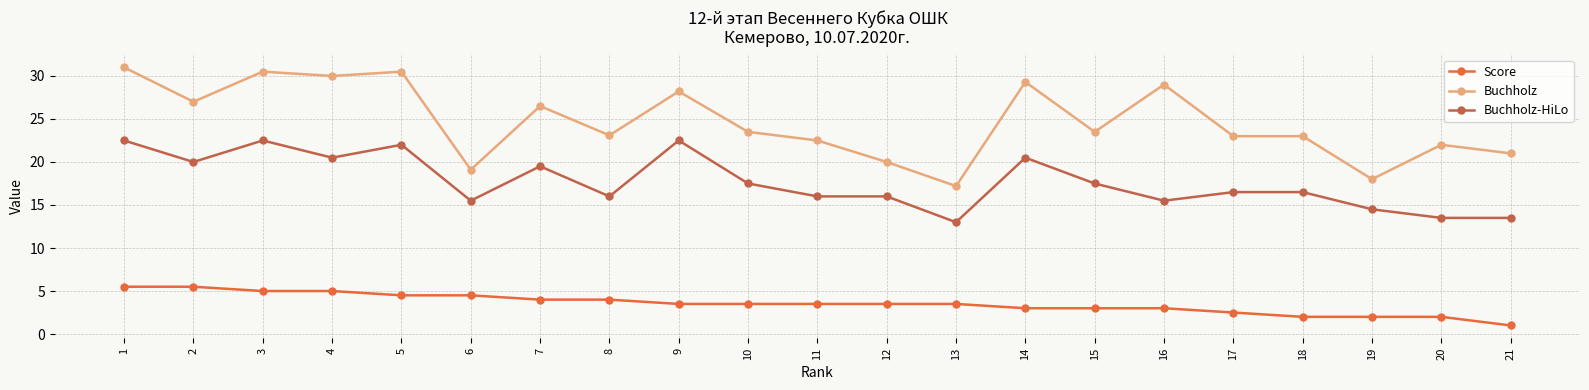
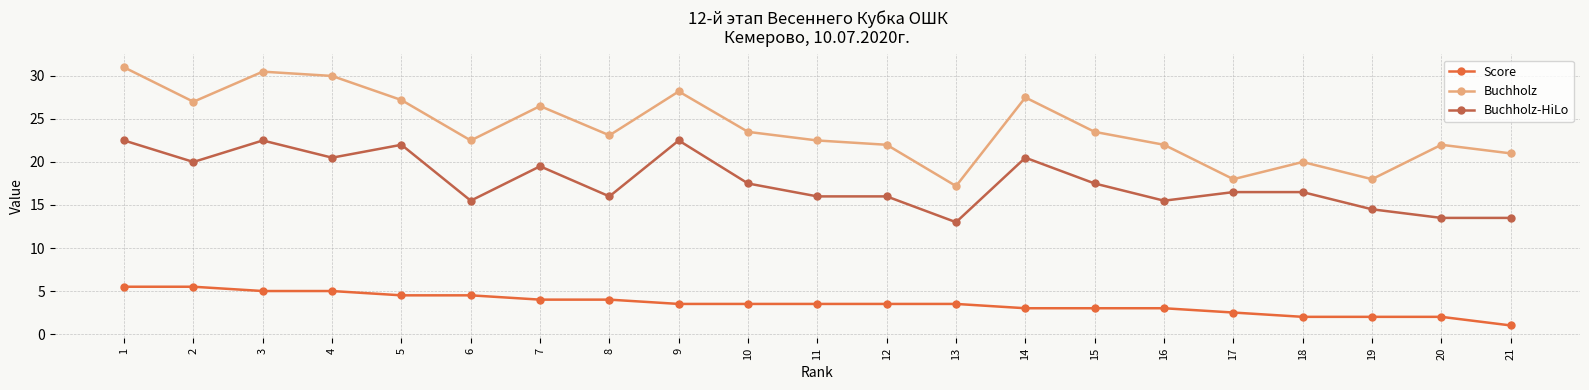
Buchholz, 5: 31 -> 27
Buchholz, 6: 19 -> 23
Buchholz, 12: 20 -> 22
Buchholz, 14: 29 -> 28
Buchholz, 16: 29 -> 22
Buchholz, 17: 23 -> 18
Buchholz, 18: 23 -> 20
